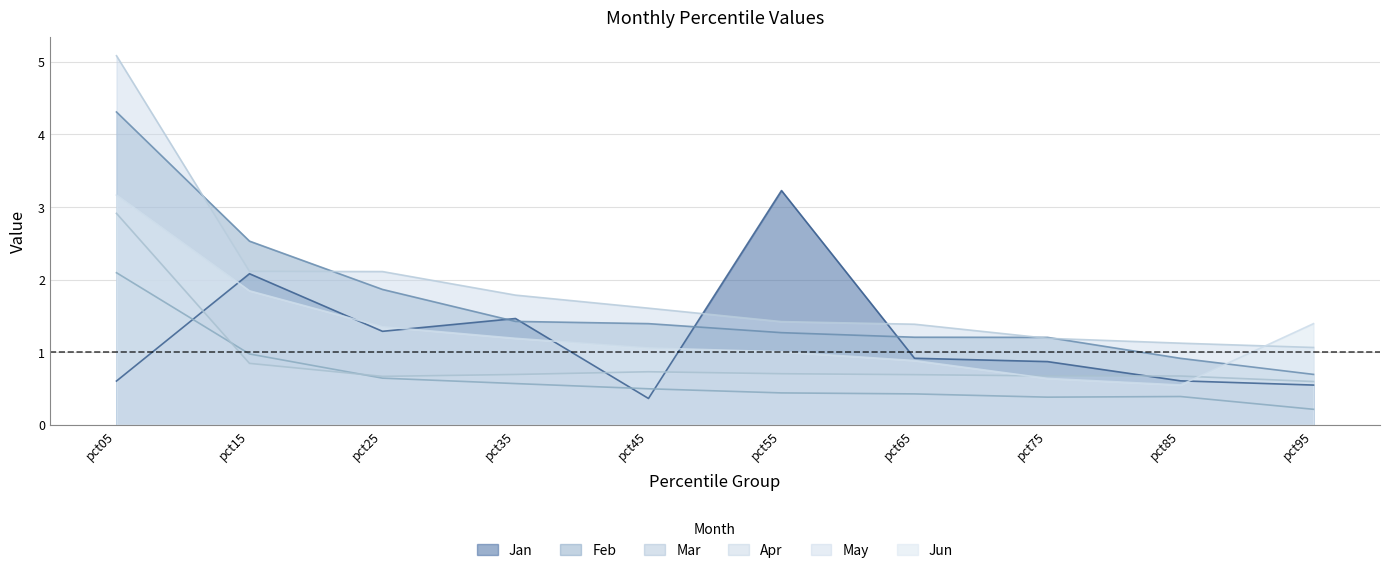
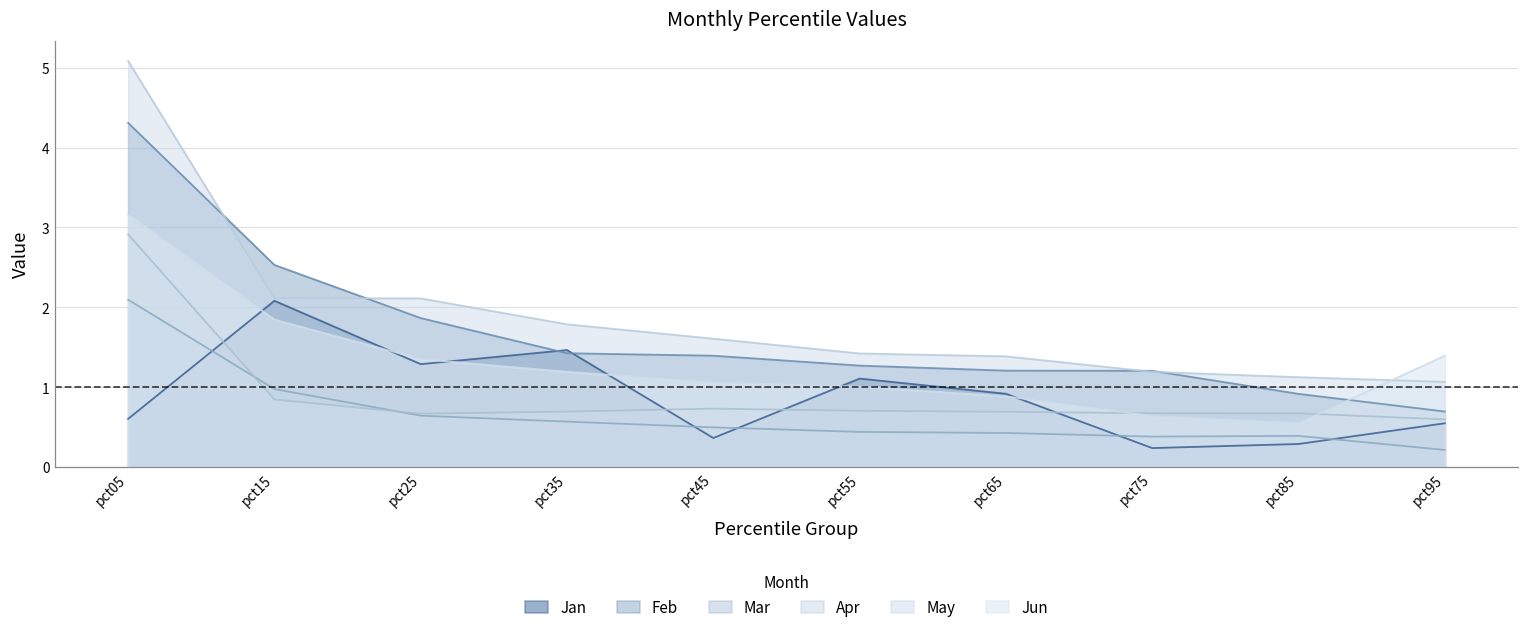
Jan, pct55: 3.2 -> 1.1
Jan, pct75: 0.9 -> 0.2
Jan, pct85: 0.6 -> 0.3
